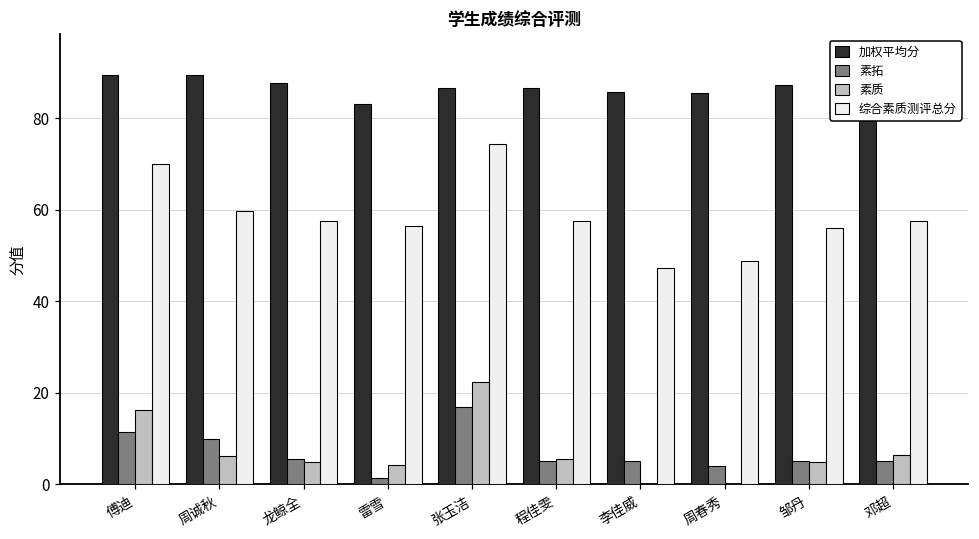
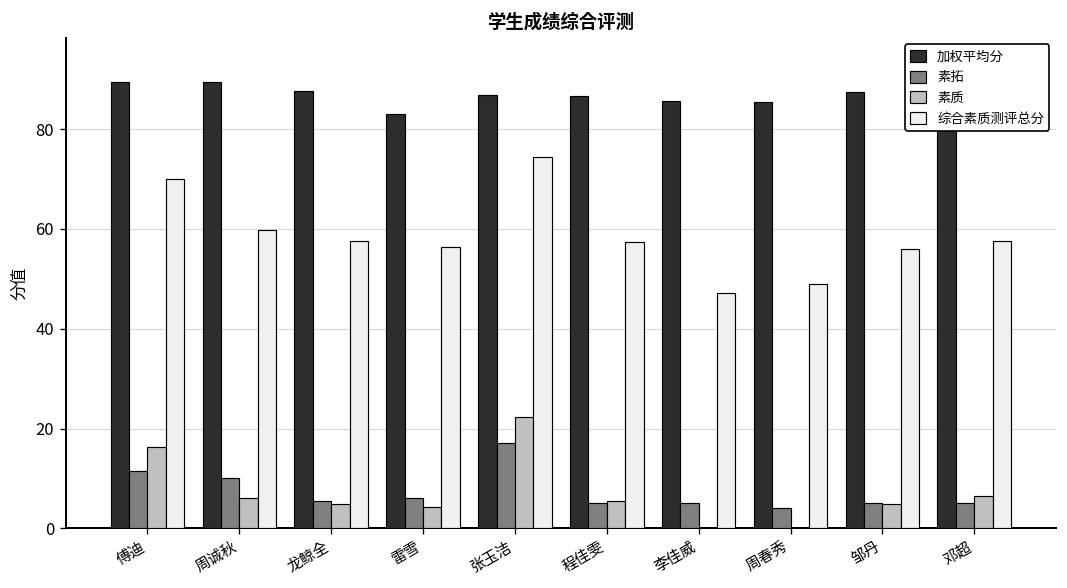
素拓, 雷雪: 1 -> 6
